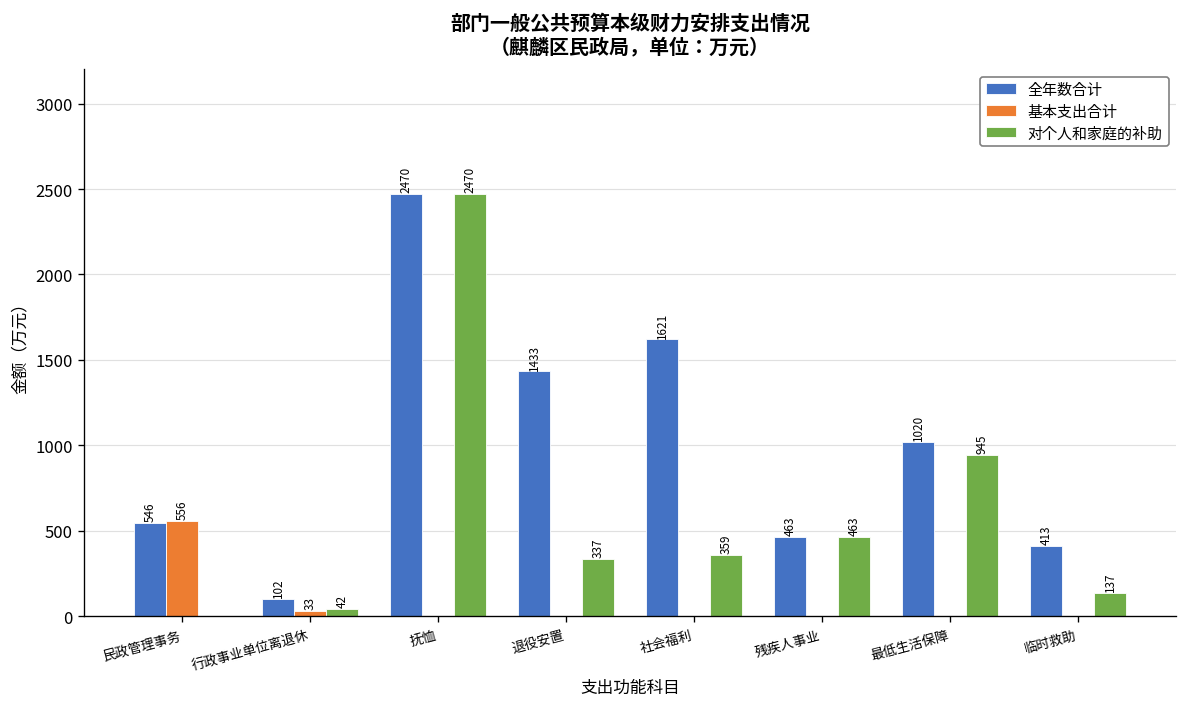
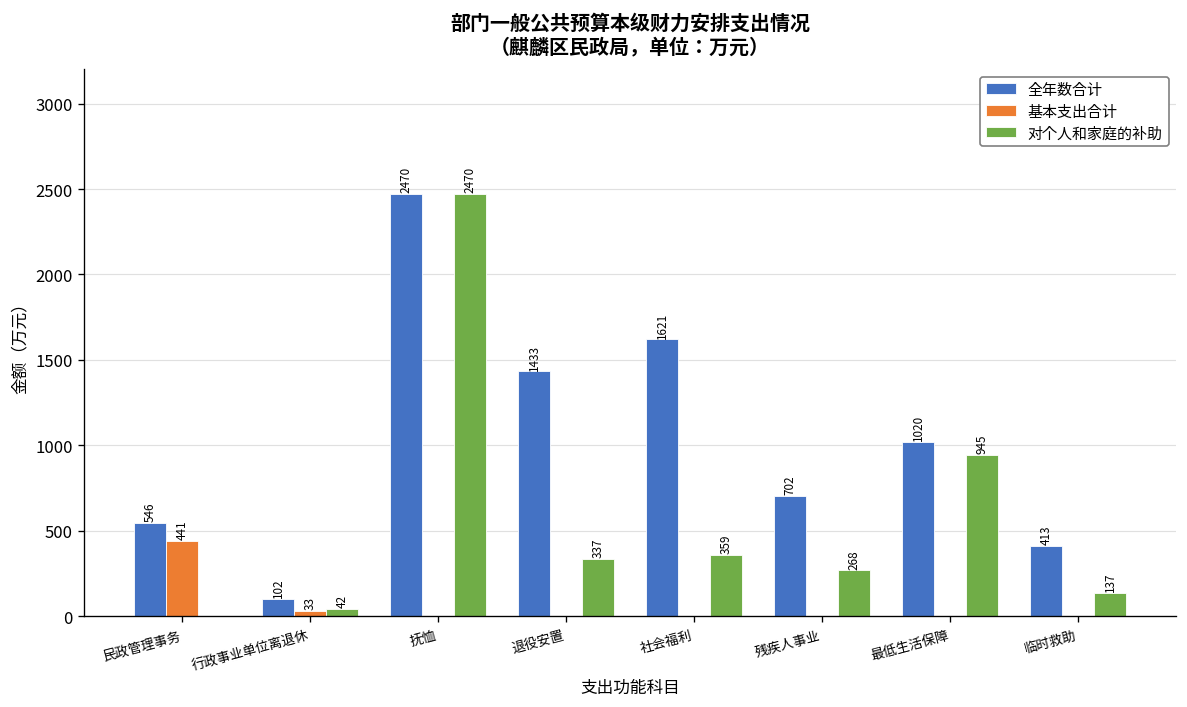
基本支出合计, 民政管理事务: 556 -> 441
全年数合计, 残疾人事业: 463 -> 702
对个人和家庭的补助, 残疾人事业: 463 -> 268
